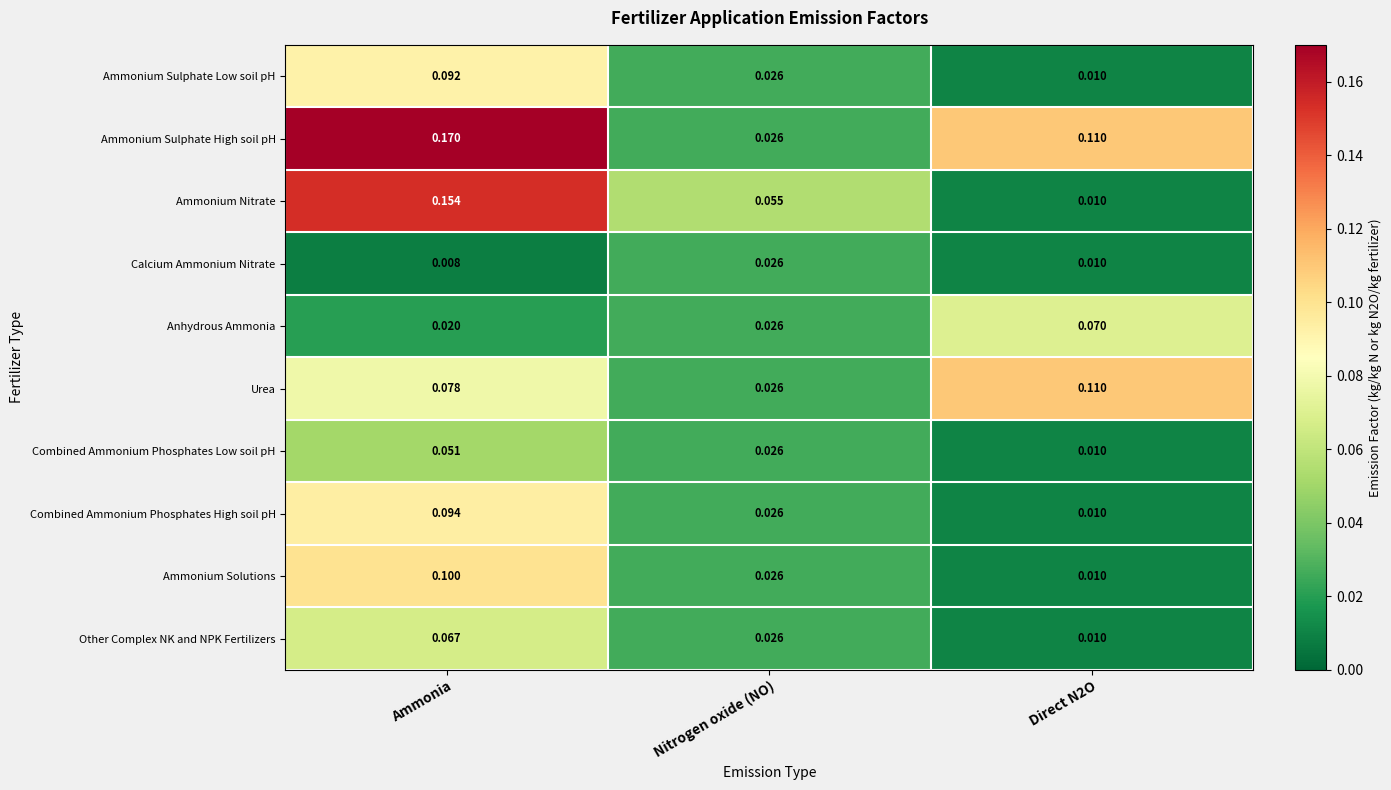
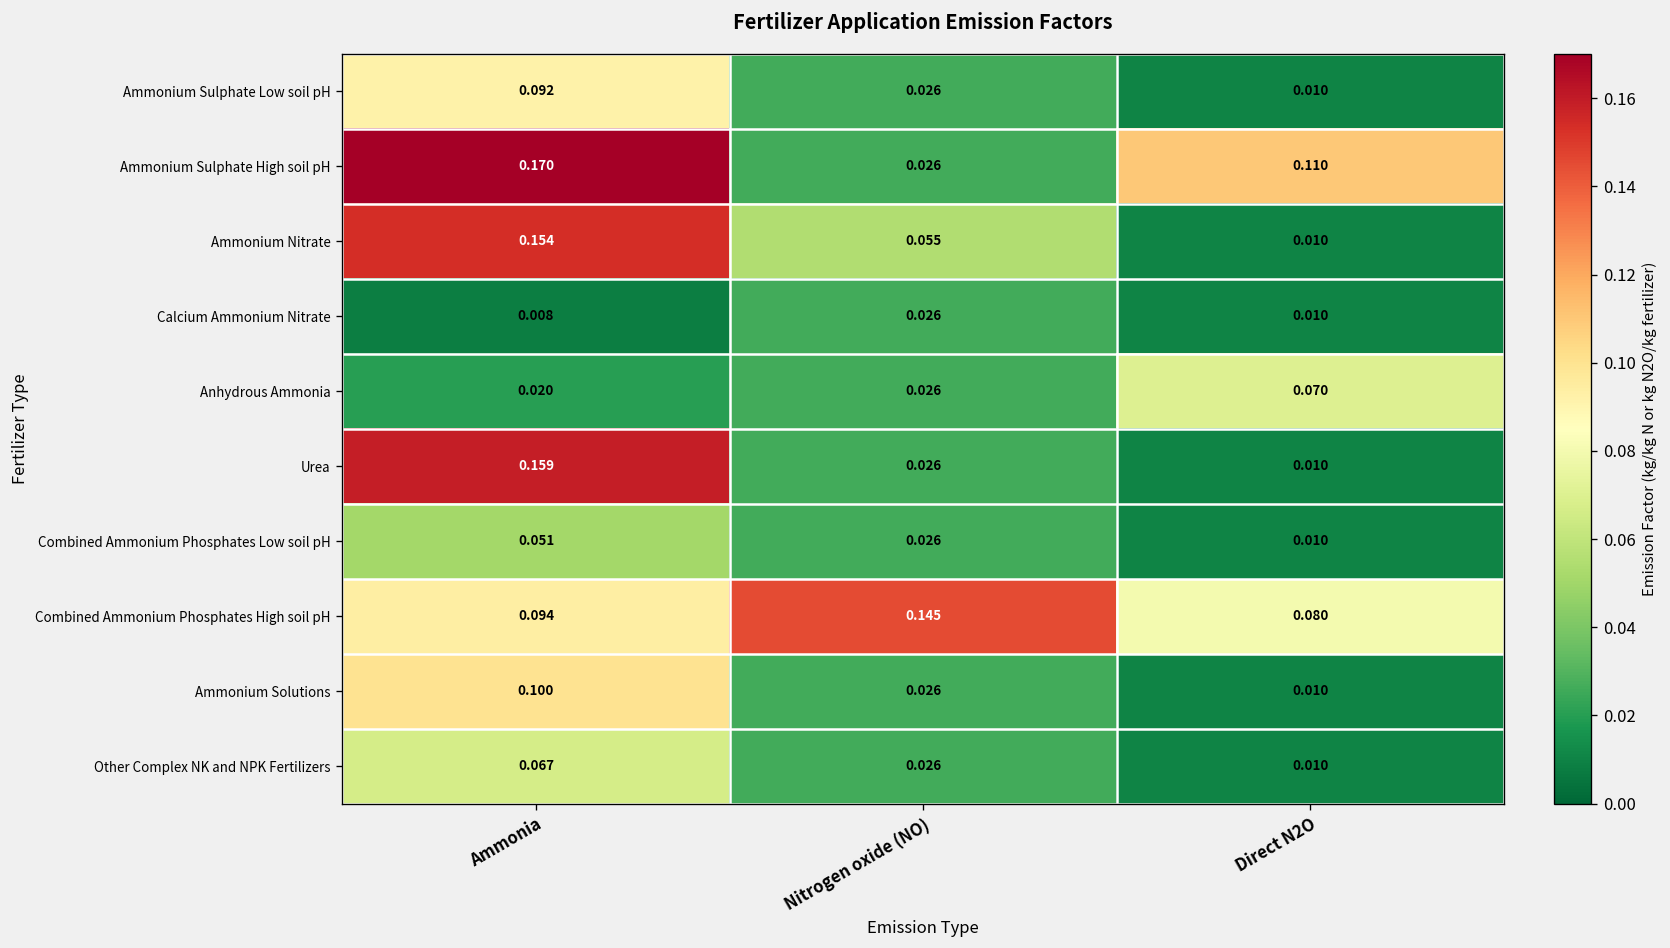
Urea, Ammonia: 0.078 -> 0.159
Urea, Direct N2O: 0.110 -> 0.010
Combined Ammonium Phosphates High soil pH, Nitrogen oxide (NO): 0.026 -> 0.145
Combined Ammonium Phosphates High soil pH, Direct N2O: 0.010 -> 0.080
